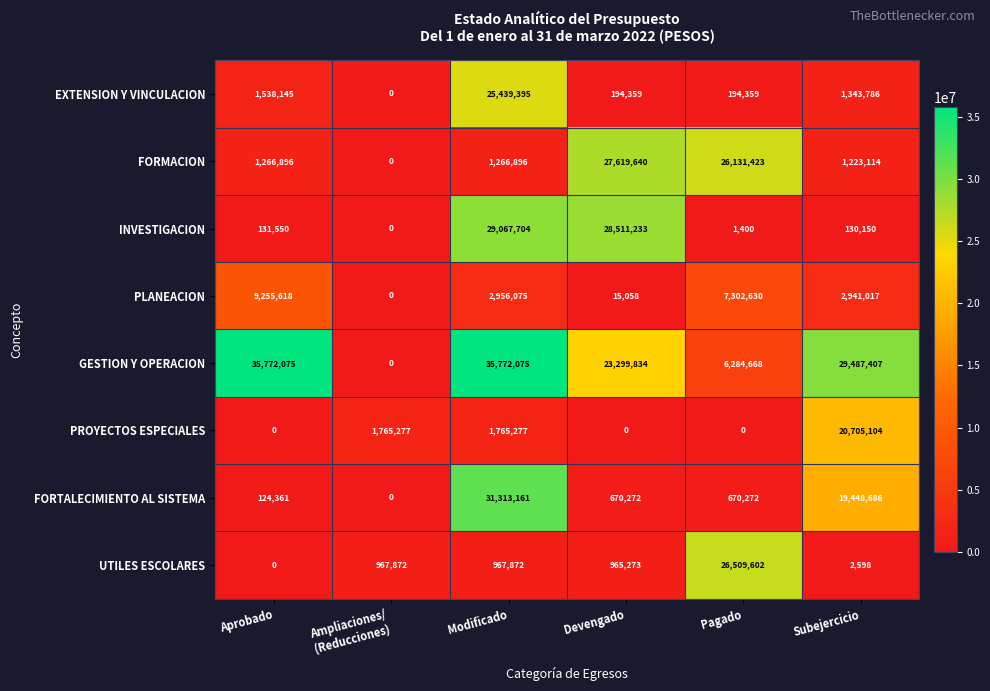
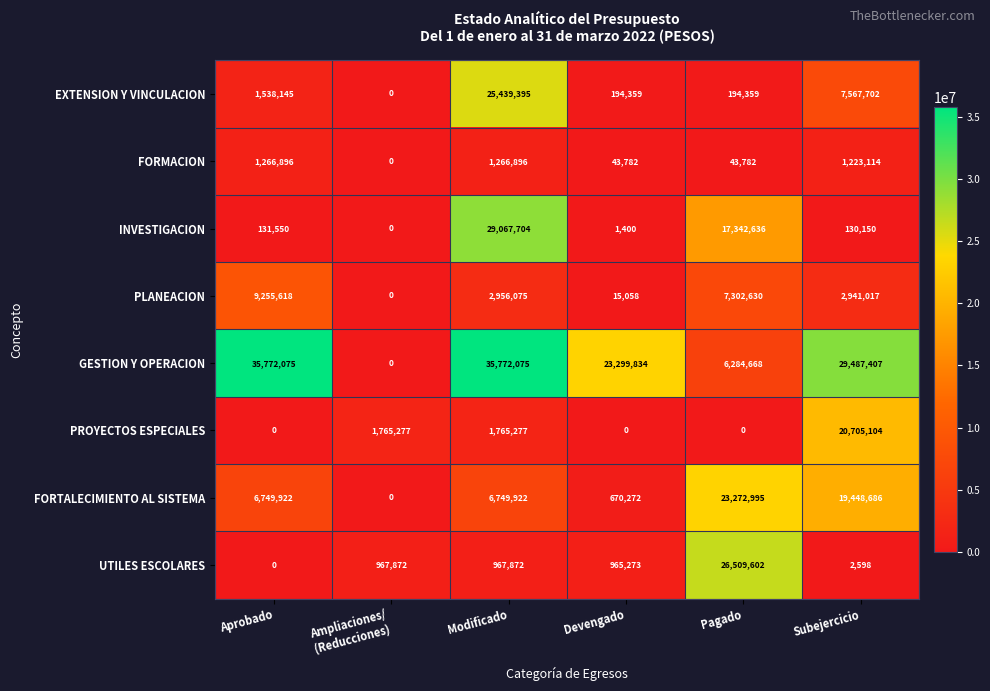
EXTENSION Y VINCULACION, Subejercicio: 1,343,786 -> 7,567,702
FORMACION, Devengado: 27,619,640 -> 43,782
FORMACION, Pagado: 26,131,423 -> 43,782
INVESTIGACION, Devengado: 28,511,233 -> 1,400
INVESTIGACION, Pagado: 1,400 -> 17,342,636
FORTALECIMIENTO AL SISTEMA, Aprobado: 124,361 -> 6,749,922
FORTALECIMIENTO AL SISTEMA, Modificado: 31,313,161 -> 6,749,922
FORTALECIMIENTO AL SISTEMA, Pagado: 670,272 -> 23,272,995
